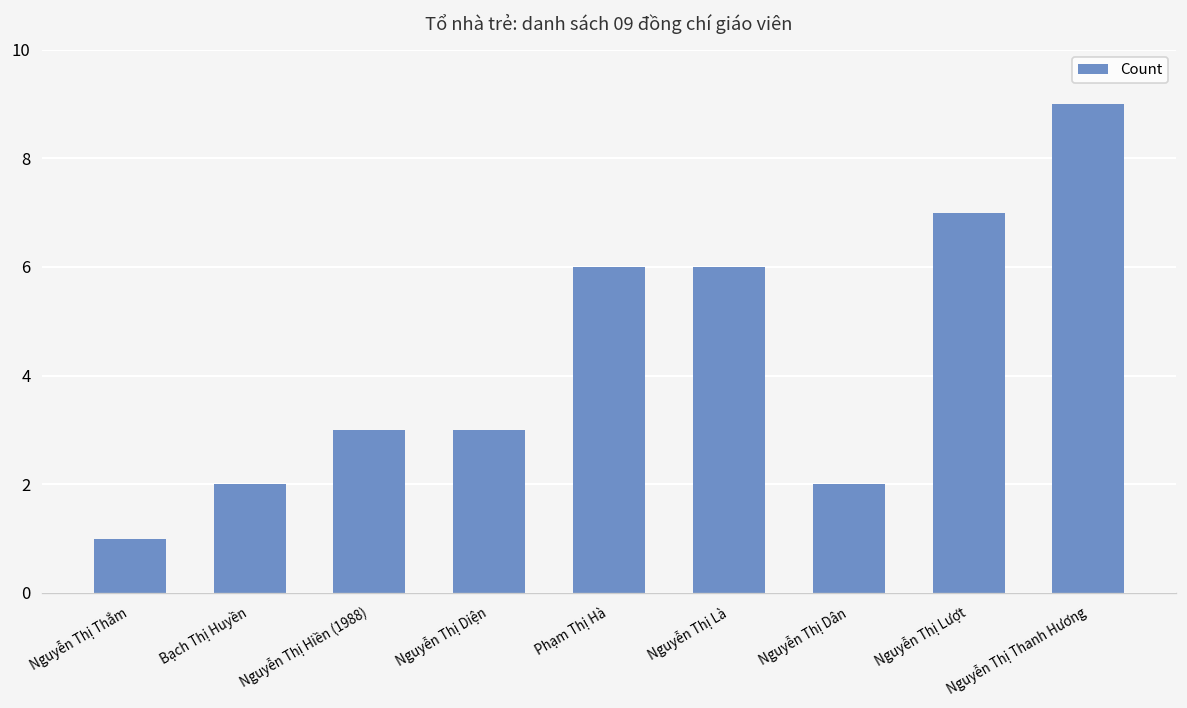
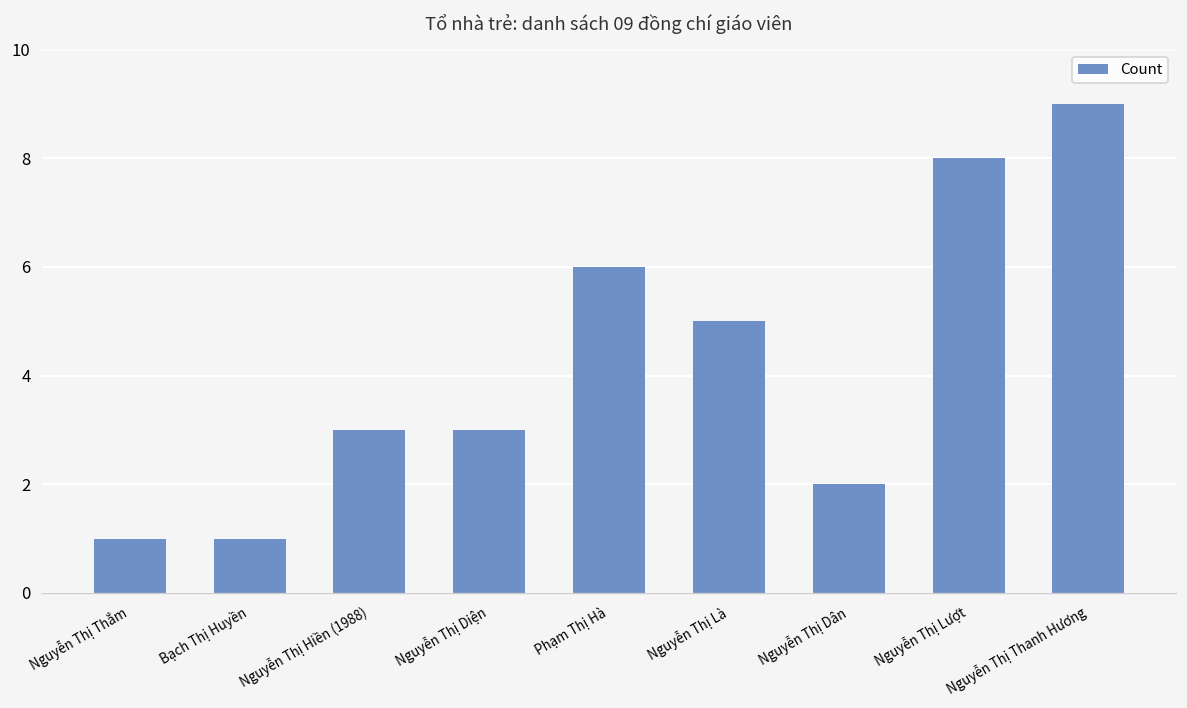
Bạch Thị Huyền: 2 -> 1
Nguyễn Thị Là: 6 -> 5
Nguyễn Thị Lượt: 7 -> 8
